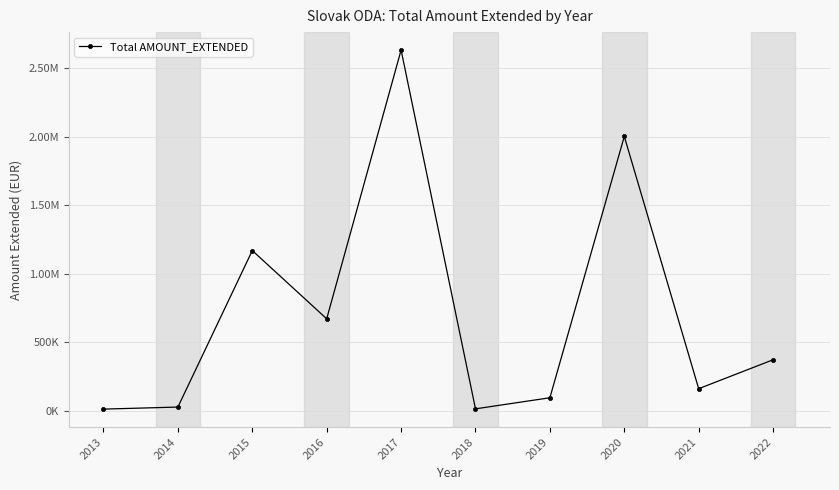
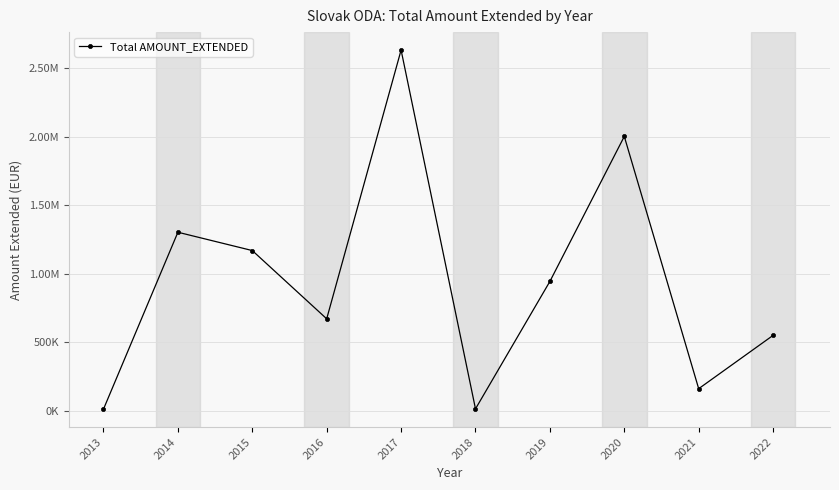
2014: 30000 -> 1300000
2019: 90000 -> 940000
2022: 370000 -> 550000
